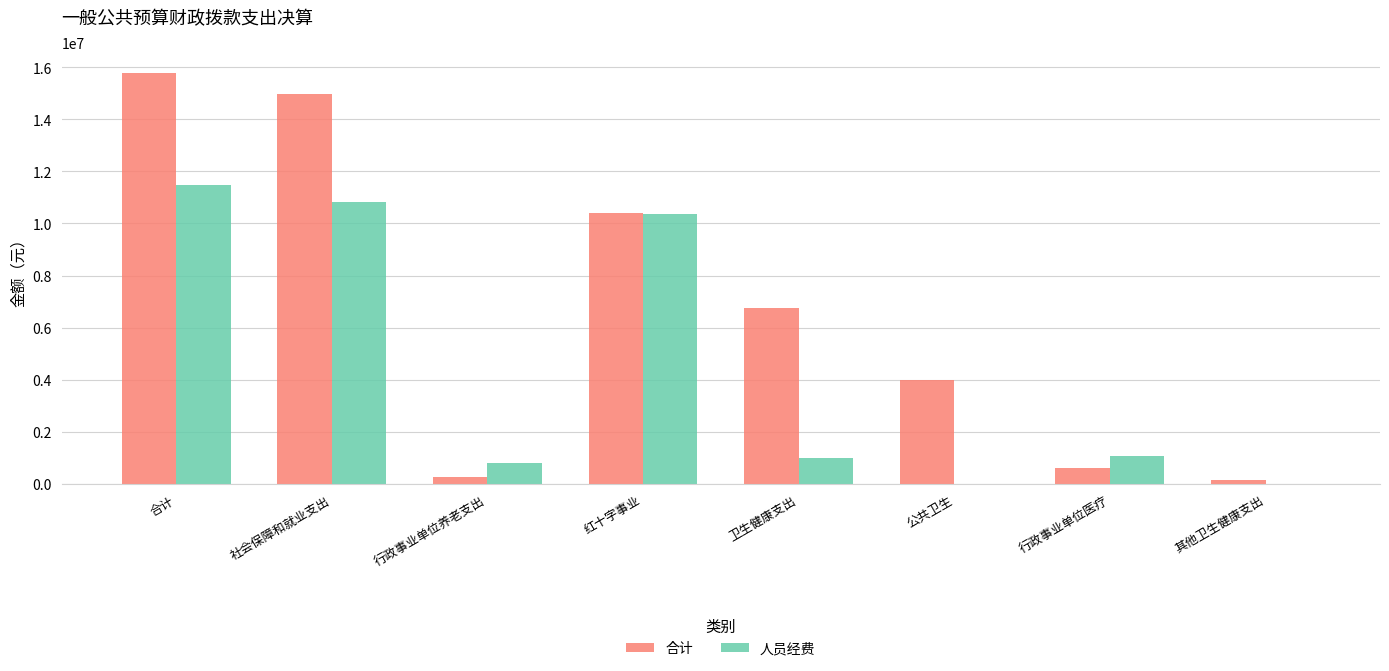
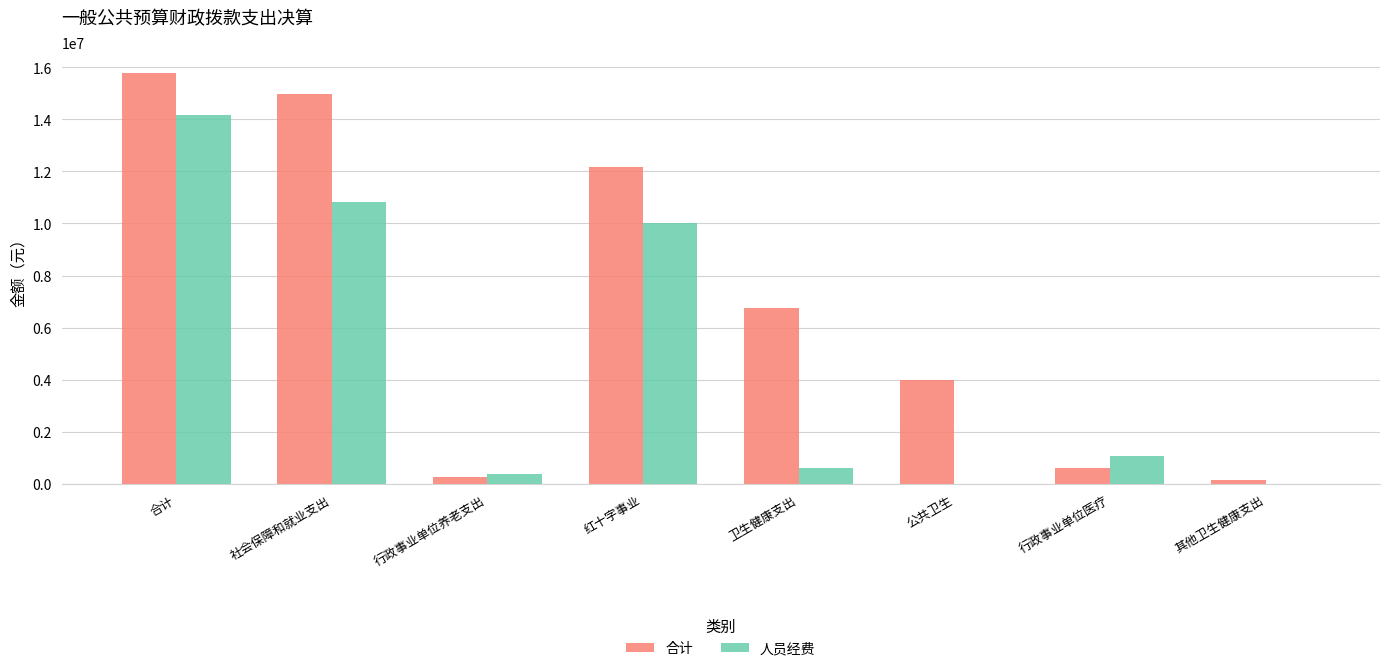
人员经费, 合计: 11500000 -> 14200000
人员经费, 行政事业单位养老支出: 800000 -> 400000
合计, 红十字事业: 10400000 -> 12200000
人员经费, 红十字事业: 10400000 -> 10000000
人员经费, 卫生健康支出: 1000000 -> 600000
